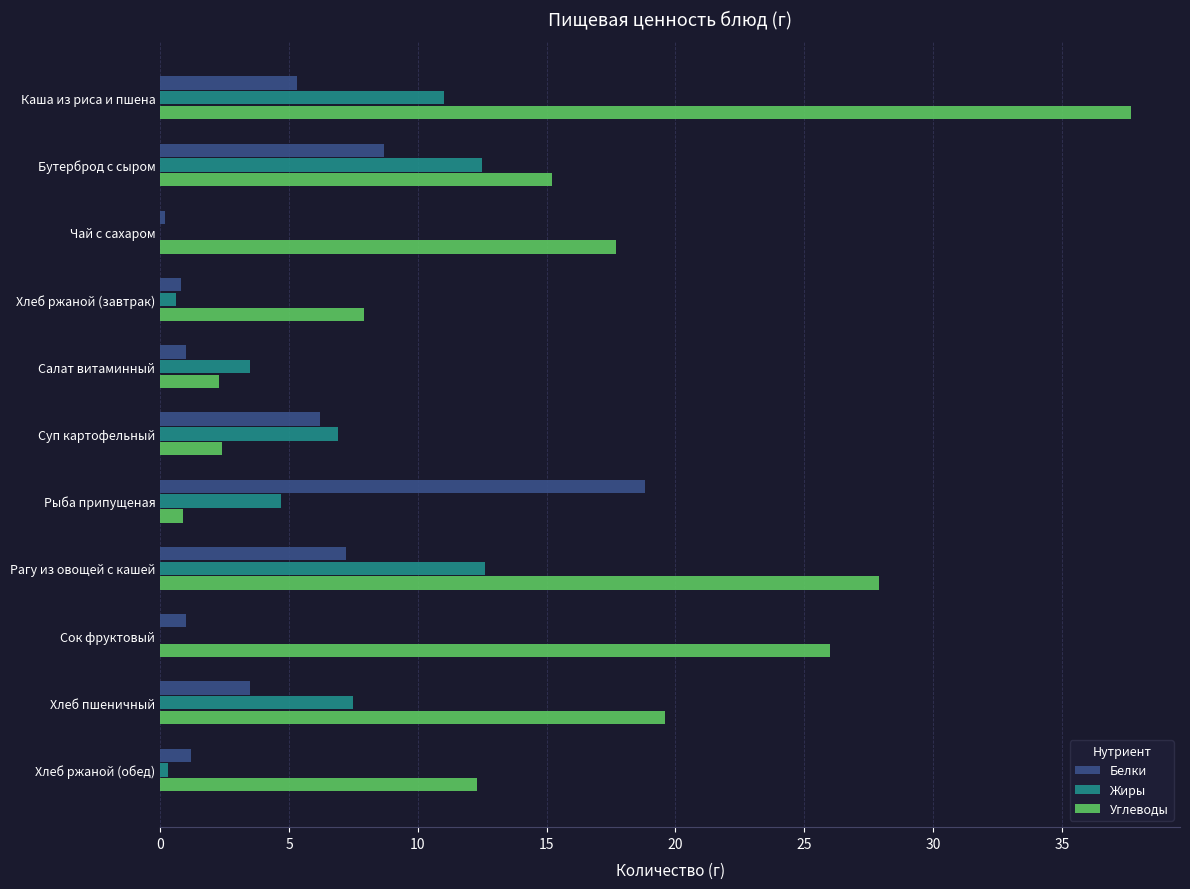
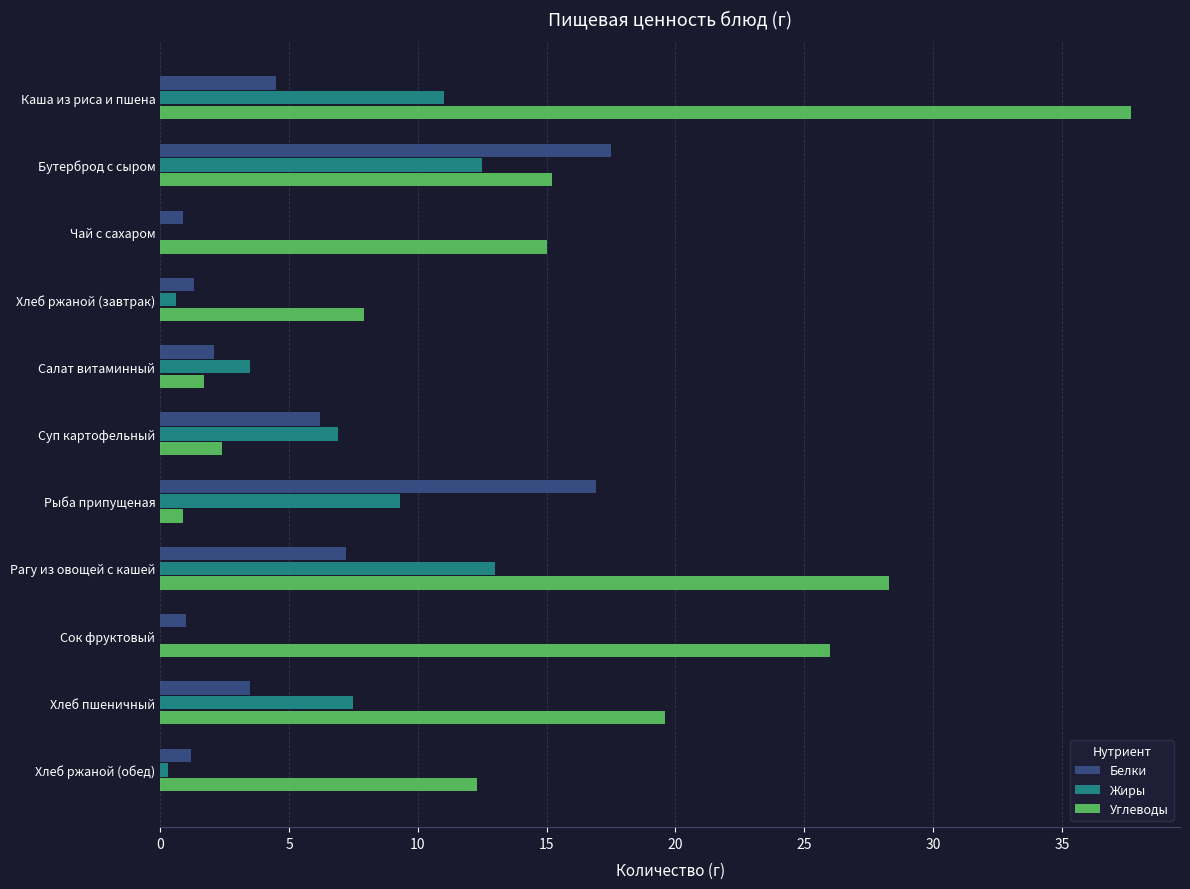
Белки, Каша из риса и пшена: 5.3 -> 4.5
Белки, Бутерброд с сыром: 8.7 -> 17.5
Белки, Чай с сахаром: 0.2 -> 0.9
Углеводы, Чай с сахаром: 17.7 -> 15.0
Белки, Хлеб ржаной (завтрак): 0.8 -> 1.3
Белки, Салат витаминный: 1.0 -> 2.1
Углеводы, Салат витаминный: 2.3 -> 1.7
Белки, Рыба припущеная: 18.8 -> 16.9
Жиры, Рыба припущеная: 4.7 -> 9.3
Жиры, Рагу из овощей с кашей: 12.6 -> 13.0
Углеводы, Рагу из овощей с кашей: 27.9 -> 28.3
